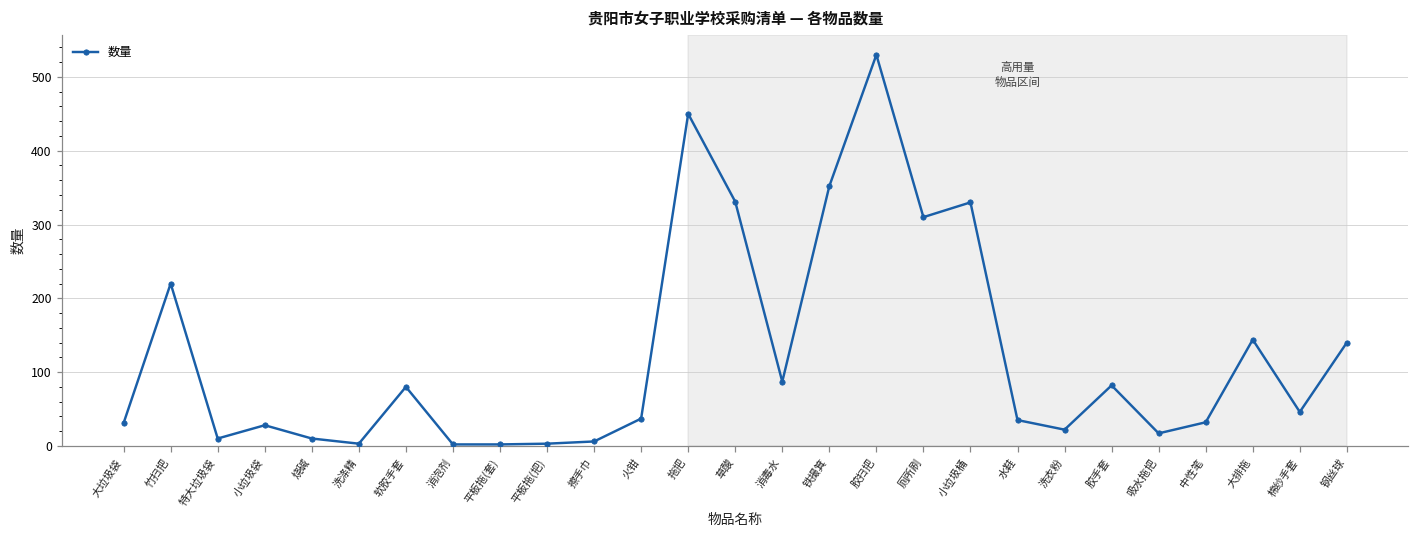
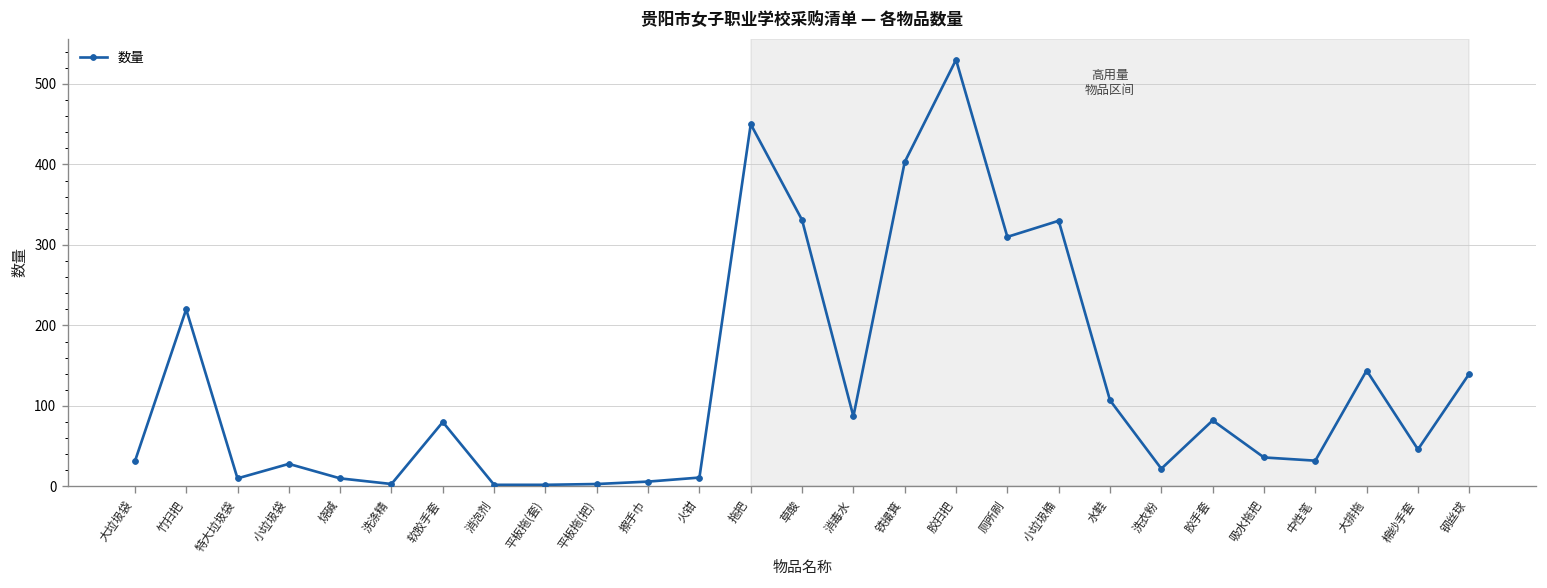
火钳: 40 -> 10
铁撮箕: 350 -> 400
水鞋: 40 -> 110
吸水拖把: 20 -> 40
